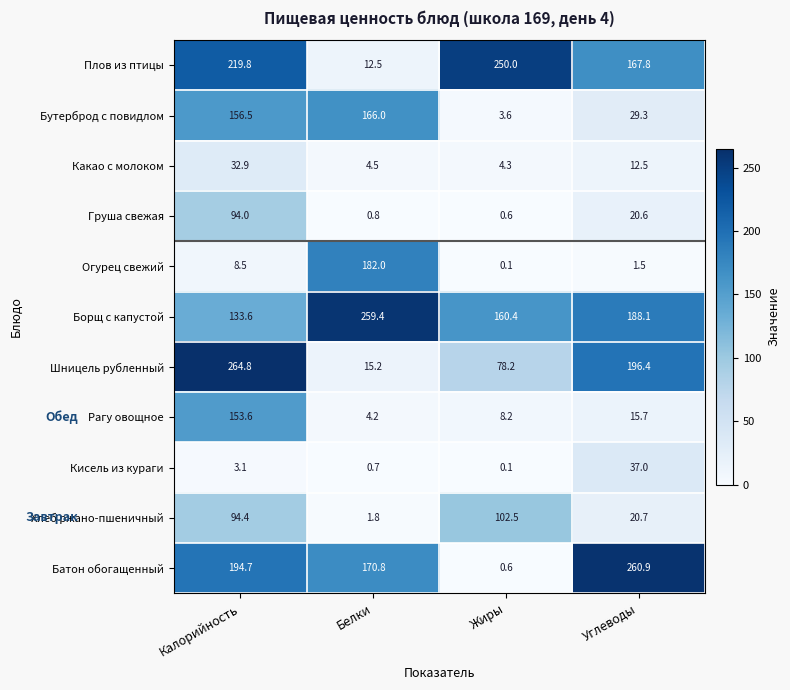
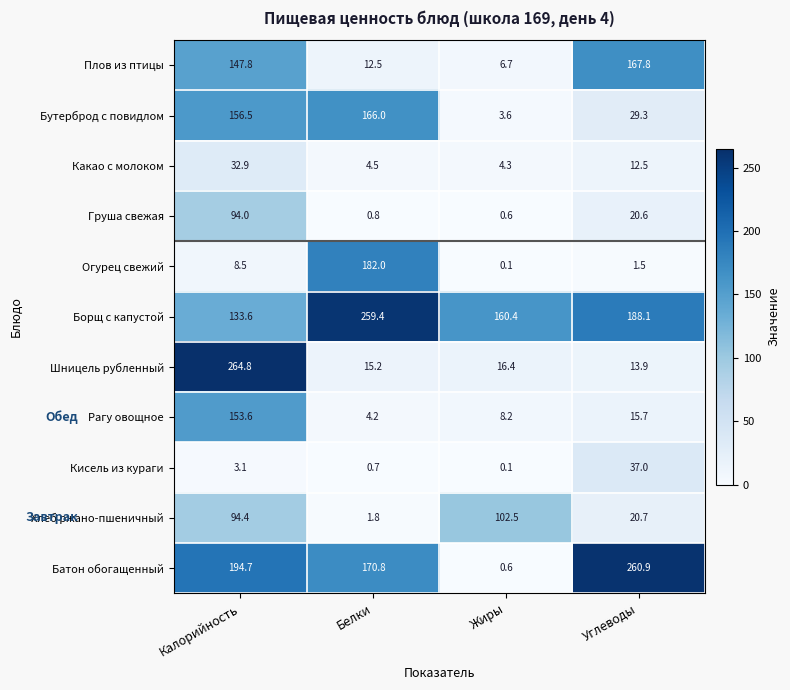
Плов из птицы, Калорийность: 219.8 -> 147.8
Плов из птицы, Жиры: 250.0 -> 6.7
Шницель рубленный, Жиры: 78.2 -> 16.4
Шницель рубленный, Углеводы: 196.4 -> 13.9
